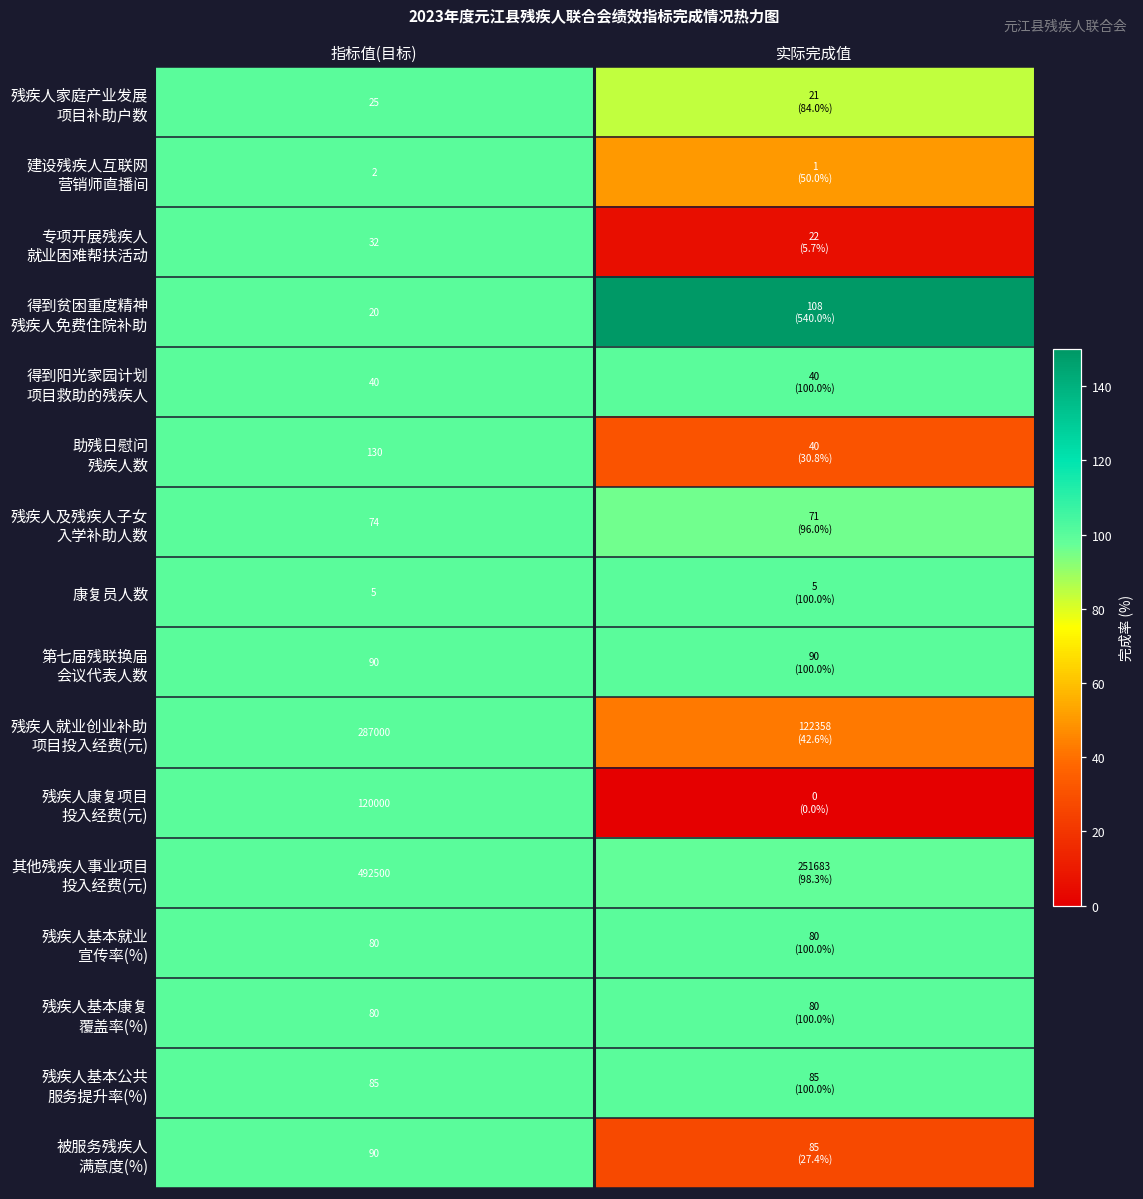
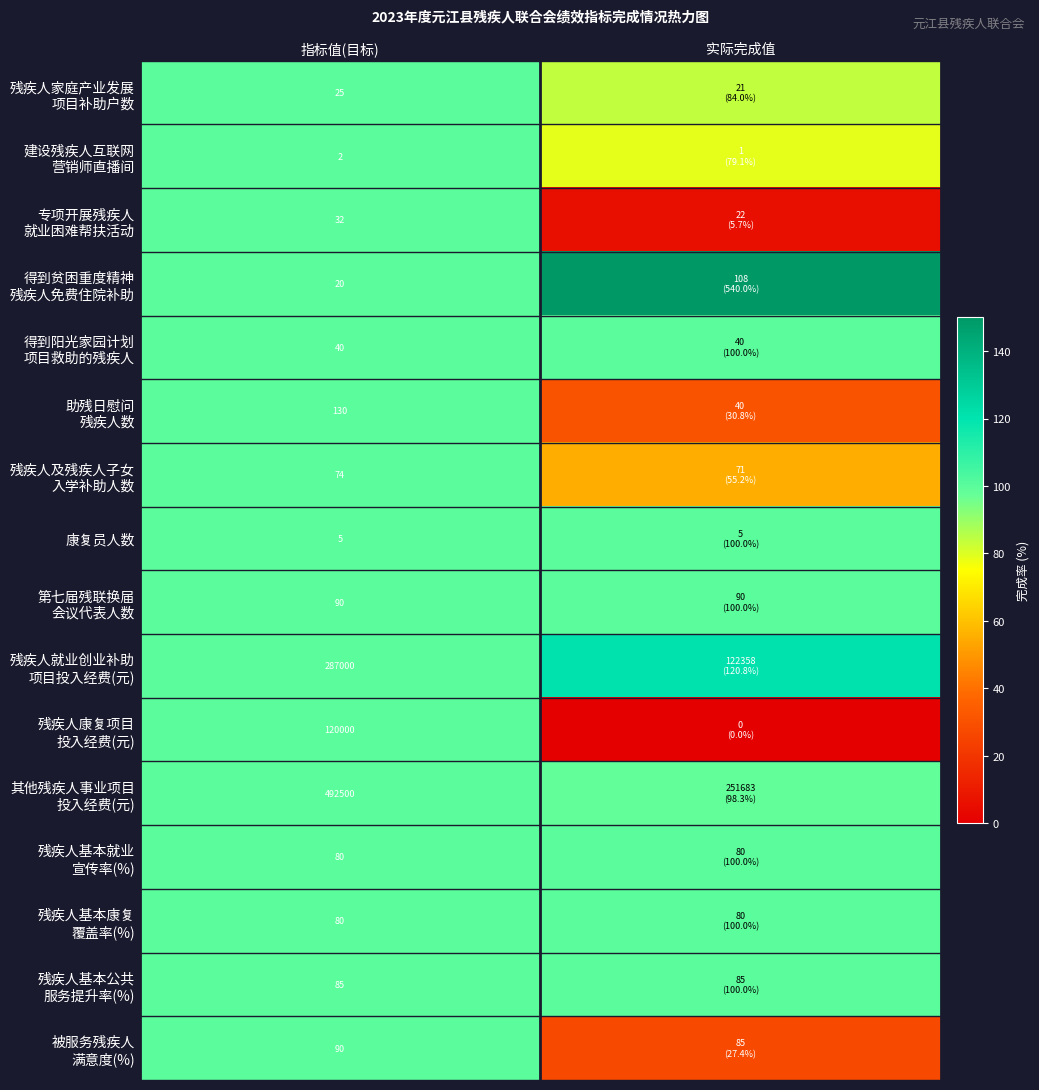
建设残疾人互联网 营销师直播间, 实际完成值: (50.0%) -> (79.1%)
残疾人及残疾人子女 入学补助人数, 实际完成值: (96.0%) -> (55.2%)
残疾人就业创业补助 项目投入经费(元), 实际完成值: (42.6%) -> (120.8%)
